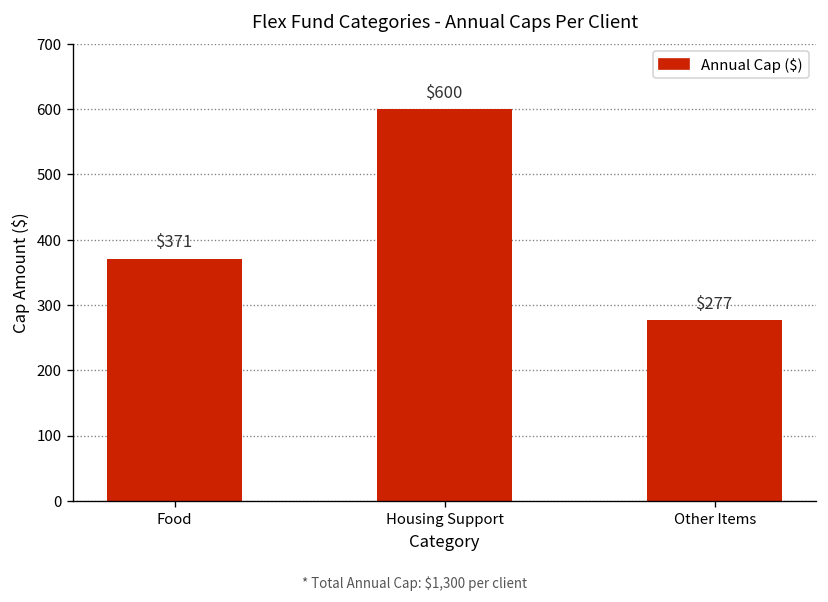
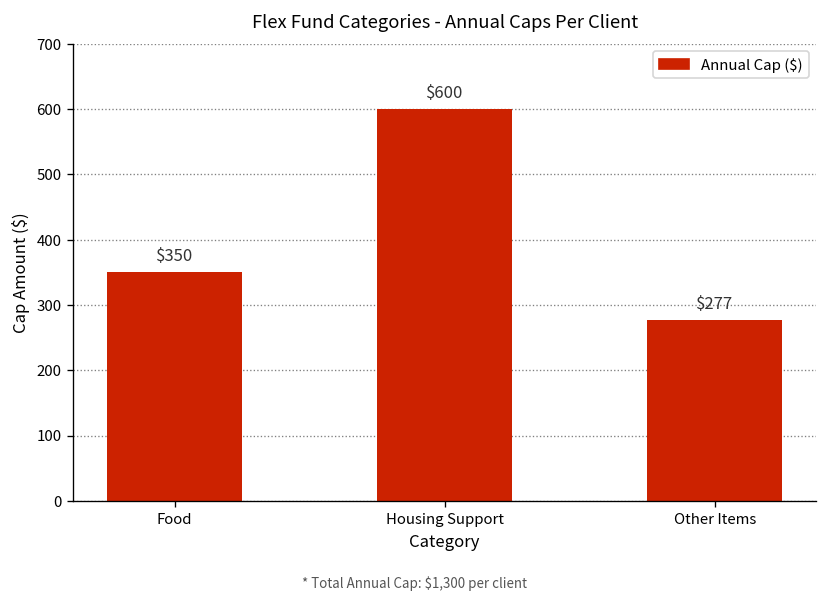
Food: $371 -> $350
